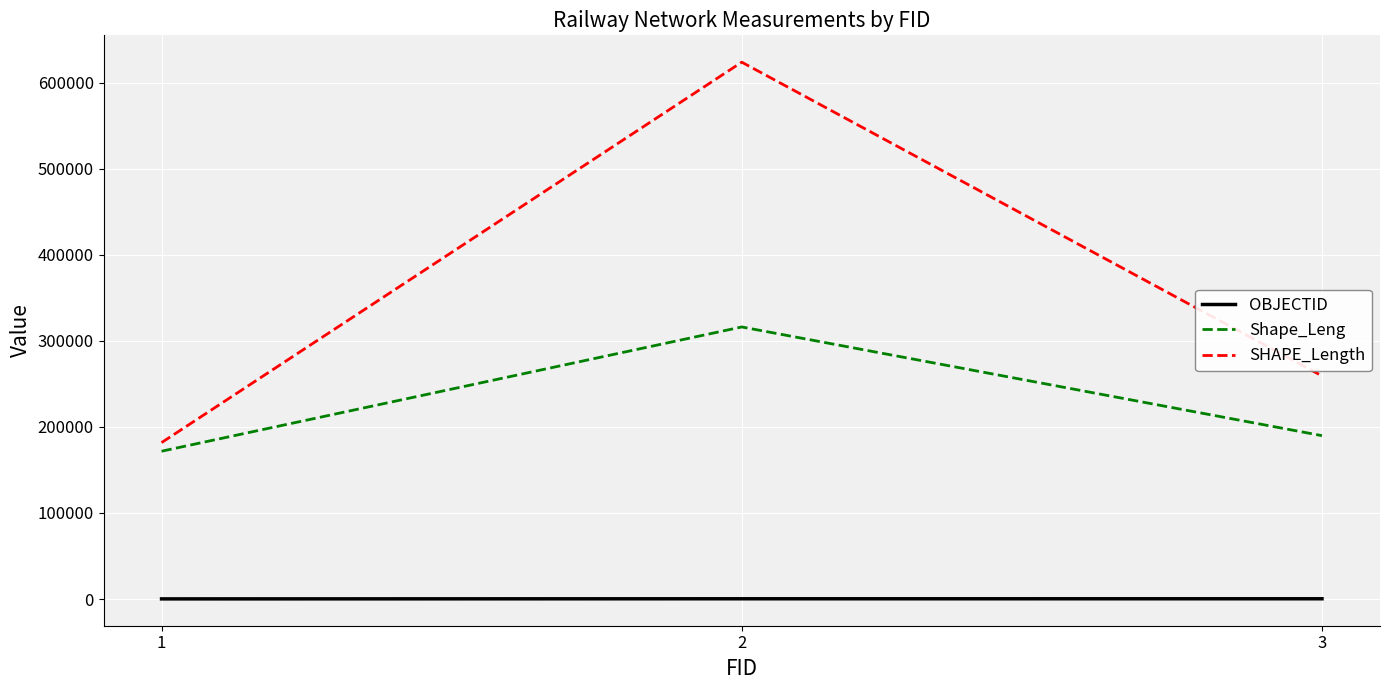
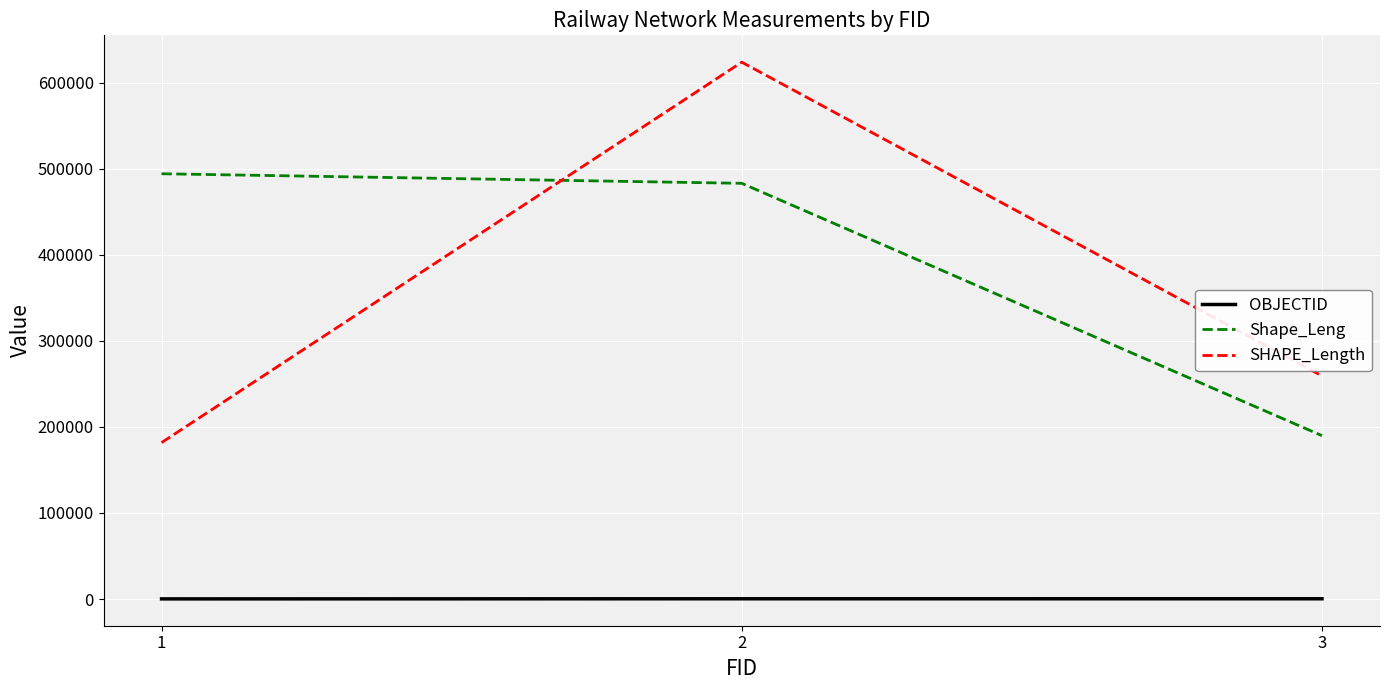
Shape_Leng, 1: 170000 -> 490000
Shape_Leng, 2: 320000 -> 480000
